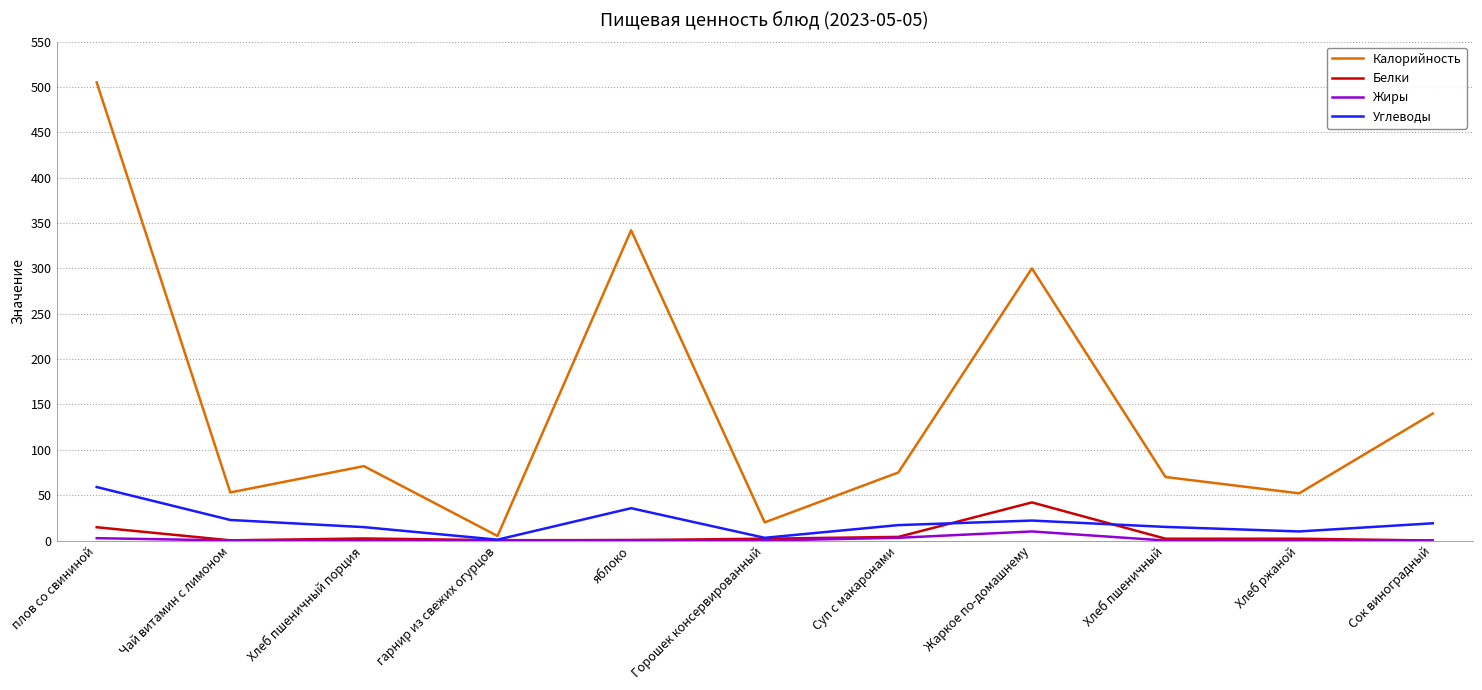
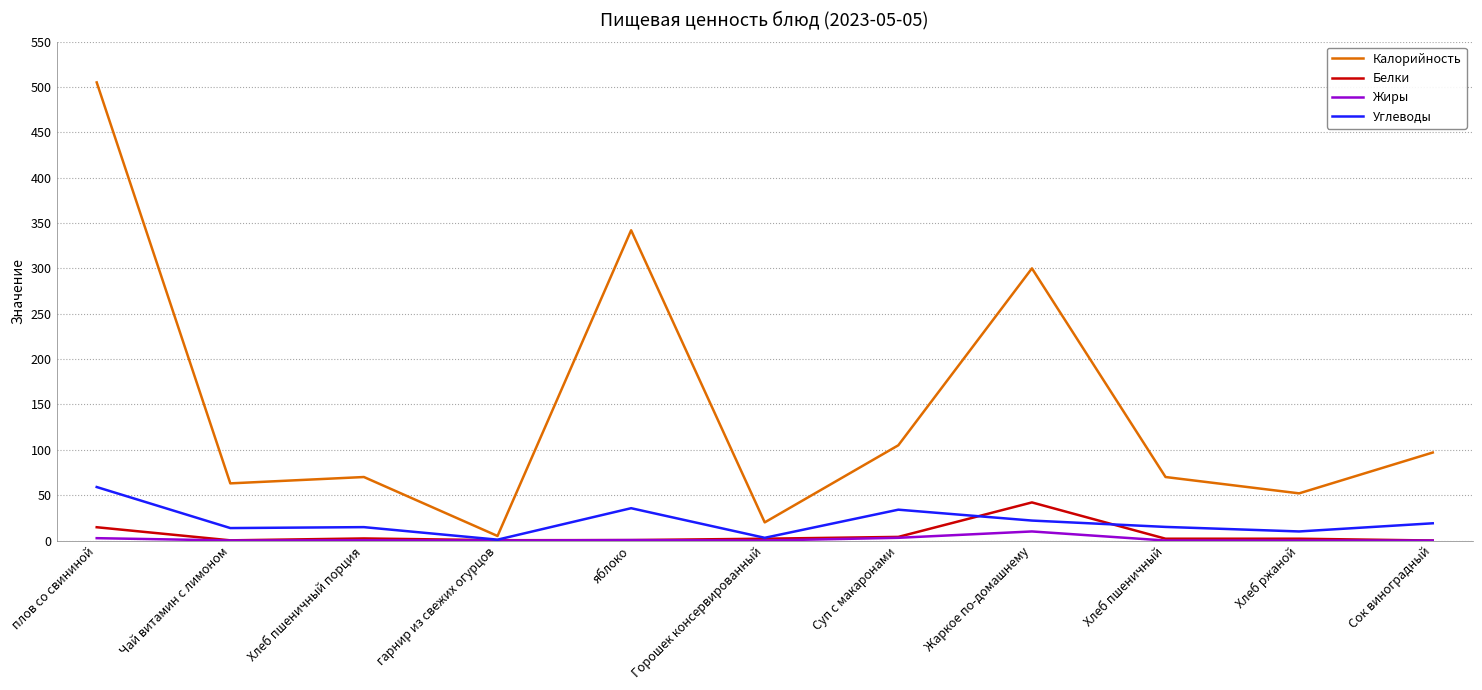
Калорийность, Чай витамин с лимоном: 50 -> 60
Углеводы, Чай витамин с лимоном: 20 -> 10
Калорийность, Хлеб пшеничный порция: 80 -> 70
Калорийность, Суп с макаронами: 80 -> 110
Углеводы, Суп с макаронами: 20 -> 30
Калорийность, Сок виноградный: 140 -> 100
